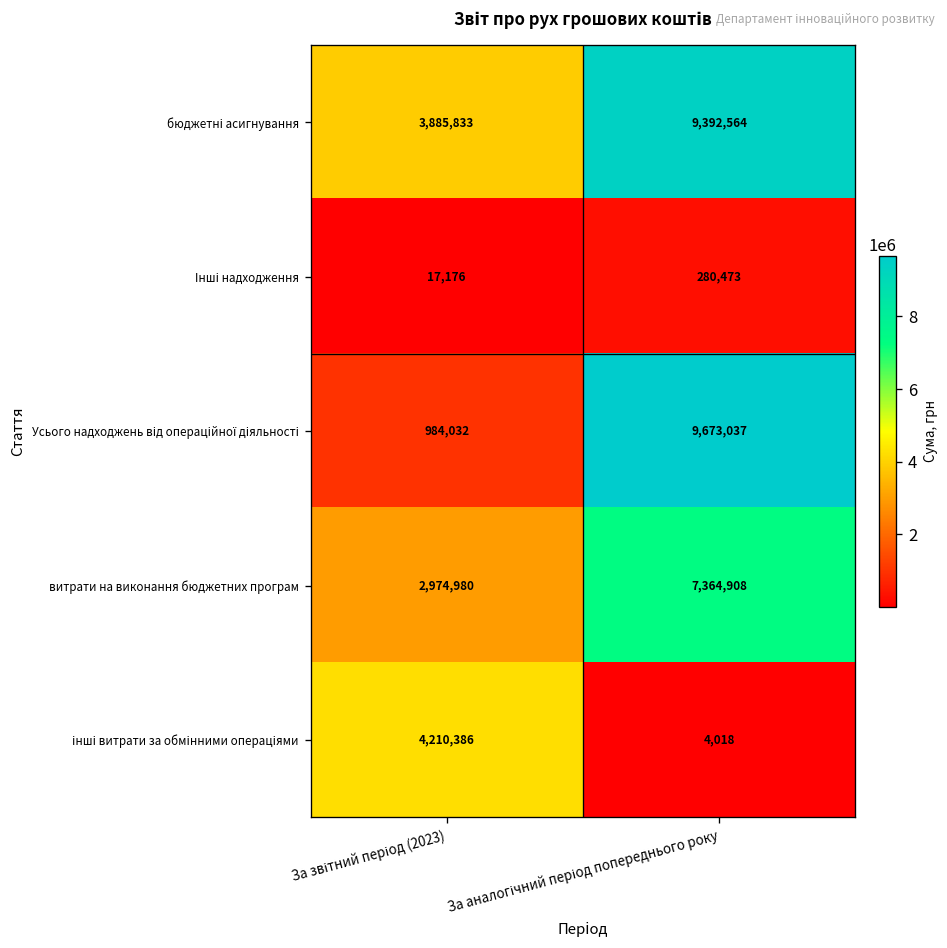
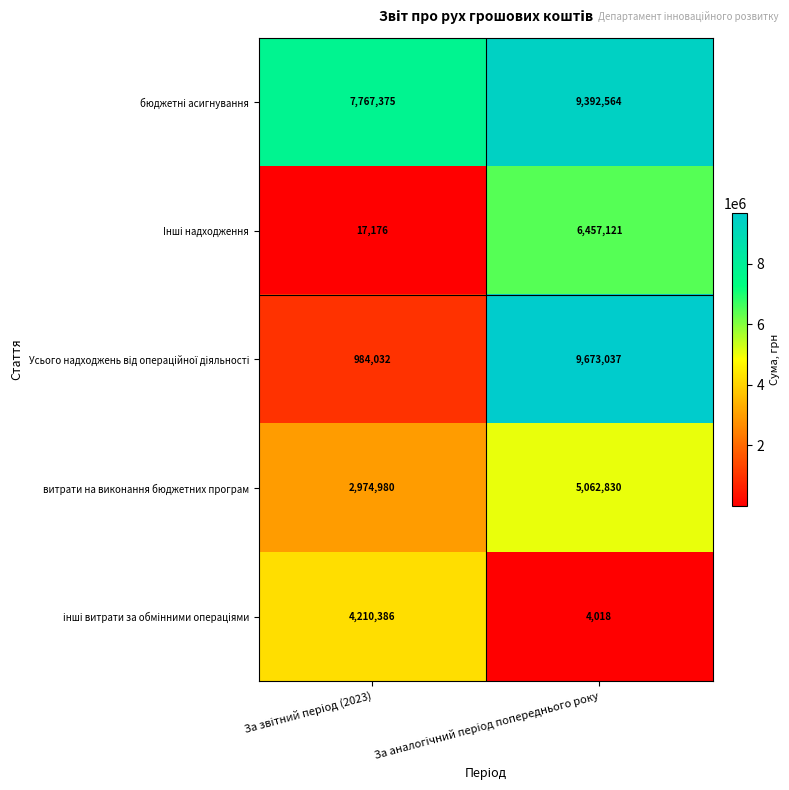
бюджетні асигнування, За звітний період (2023): 3,885,833 -> 7,767,375
Інші надходження, За аналогічний період попереднього року: 280,473 -> 6,457,121
витрати на виконання бюджетних програм, За аналогічний період попереднього року: 7,364,908 -> 5,062,830
